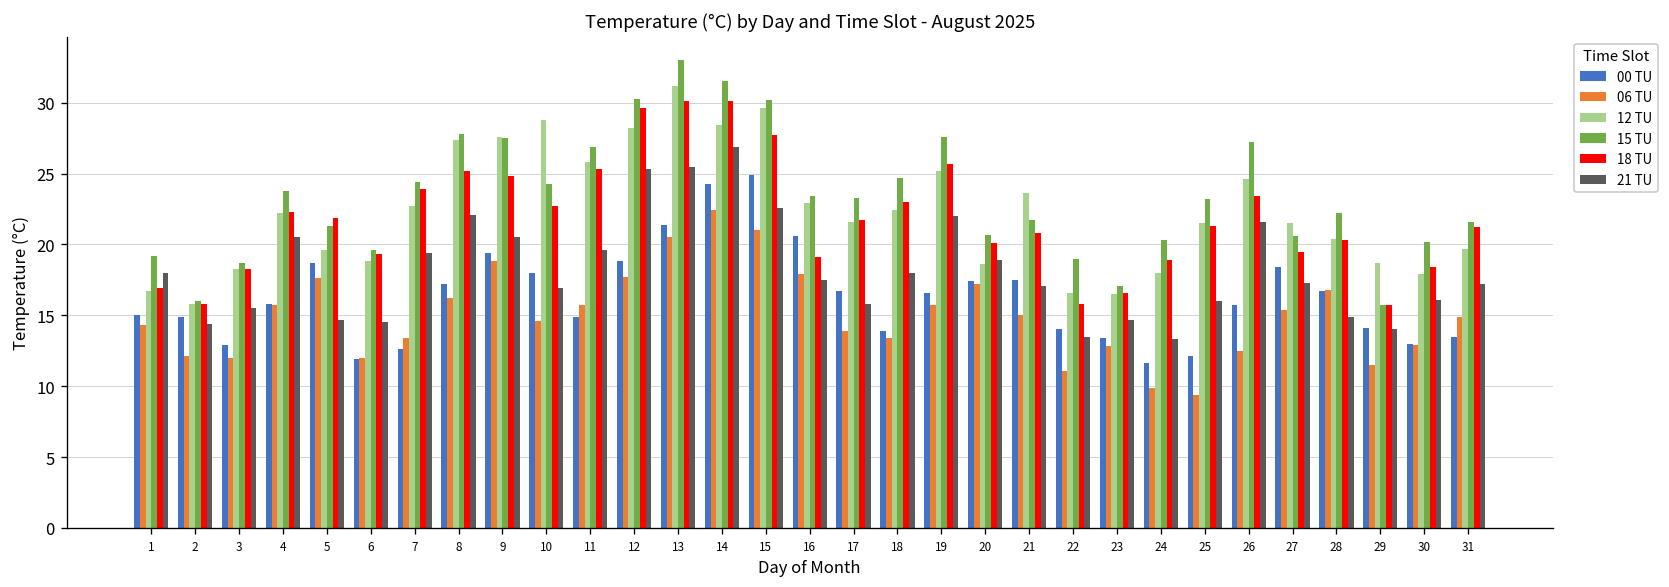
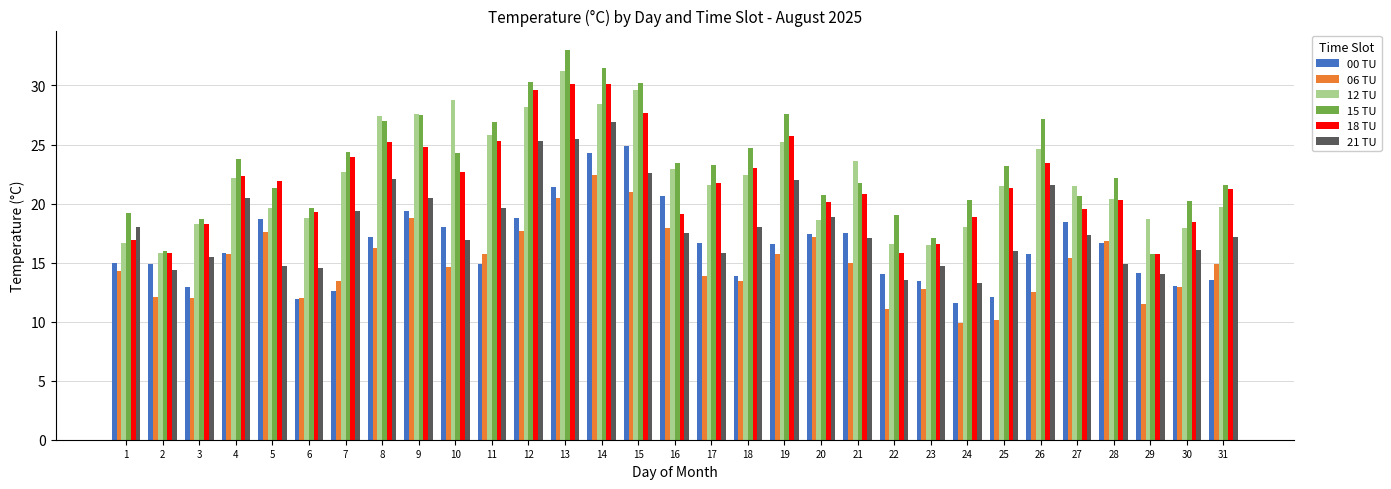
15 TU, 8: 27.8 -> 27.0
06 TU, 25: 9.4 -> 10.1
